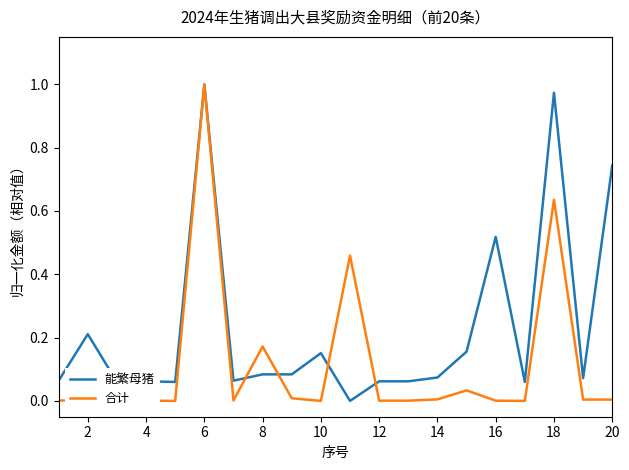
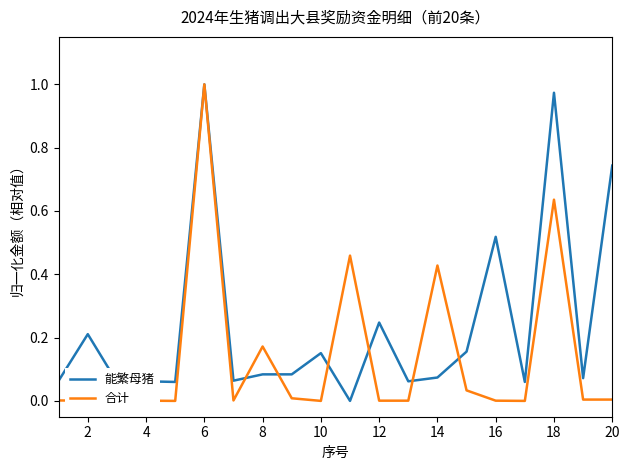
能繁母猪, 12: 0.06 -> 0.25
合计, 14: 0.00 -> 0.43
